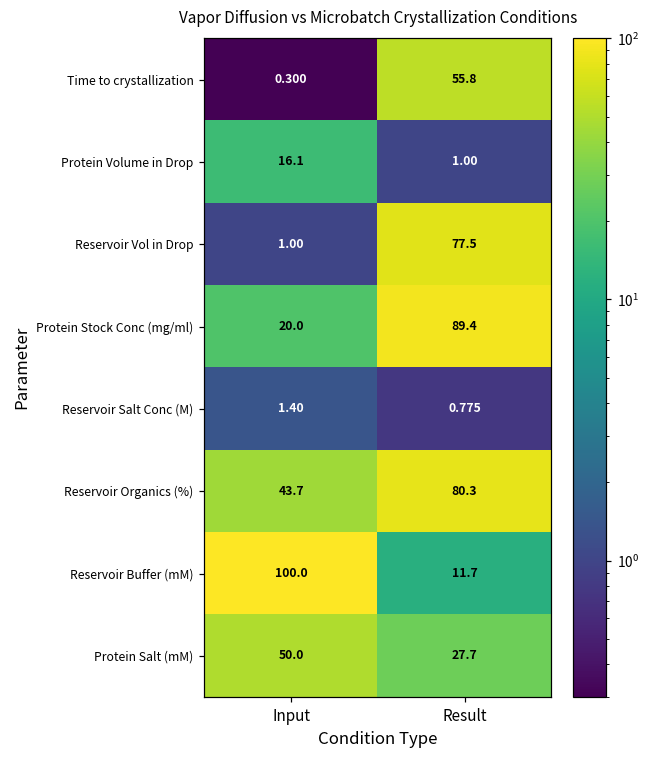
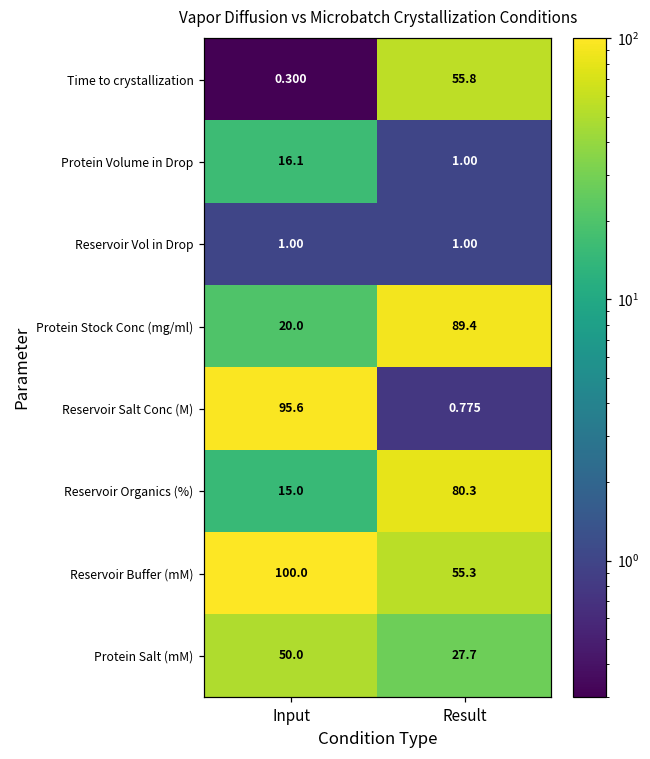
Reservoir Vol in Drop, Result: 77.5 -> 1.00
Reservoir Salt Conc (M), Input: 1.40 -> 95.6
Reservoir Organics (%), Input: 43.7 -> 15.0
Reservoir Buffer (mM), Result: 11.7 -> 55.3
